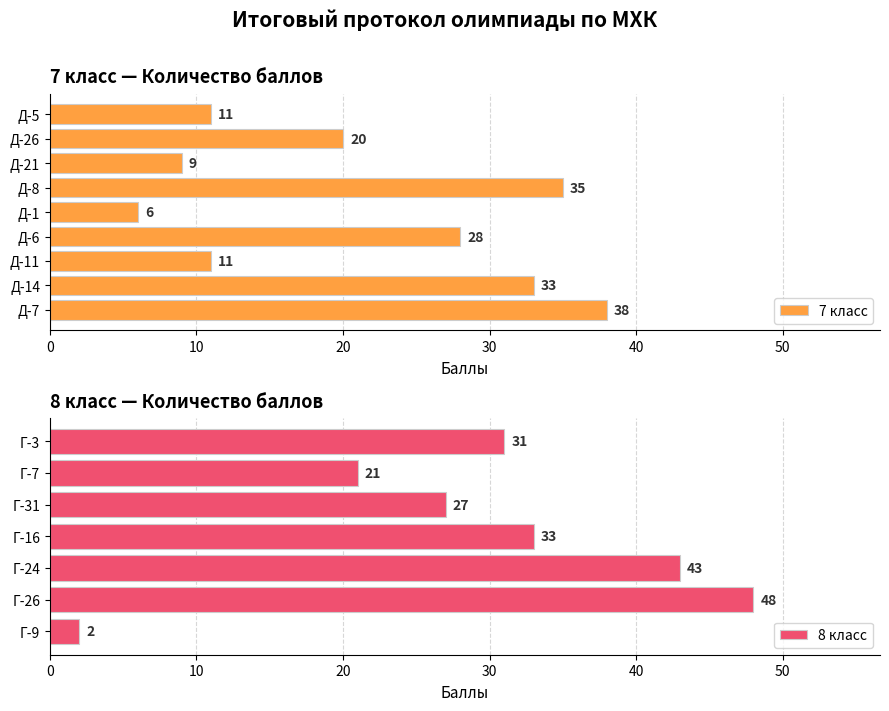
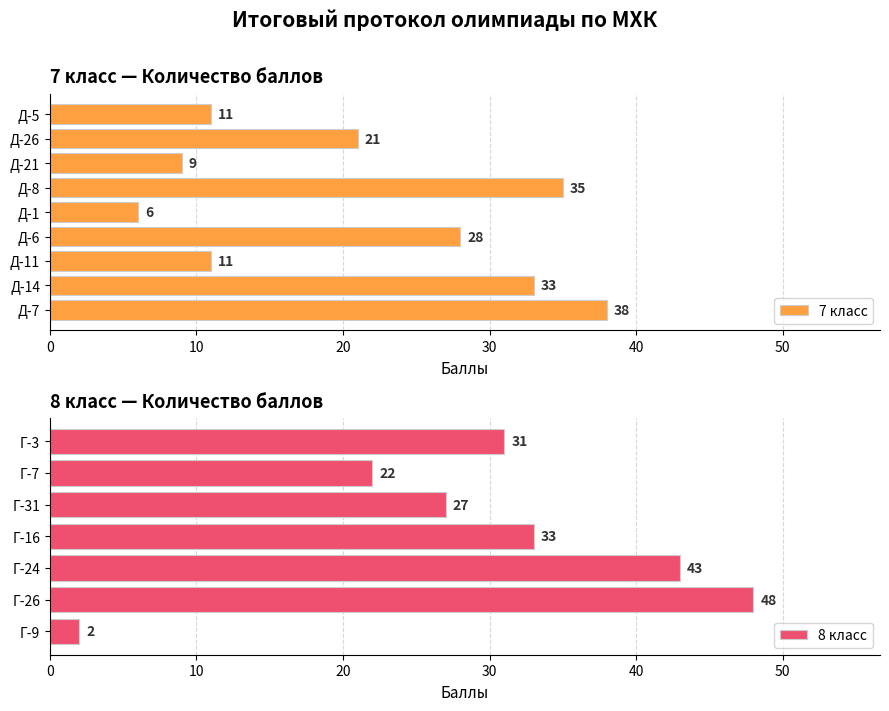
7 класс — Количество баллов, Д-26: 20 -> 21
8 класс — Количество баллов, Г-7: 21 -> 22
